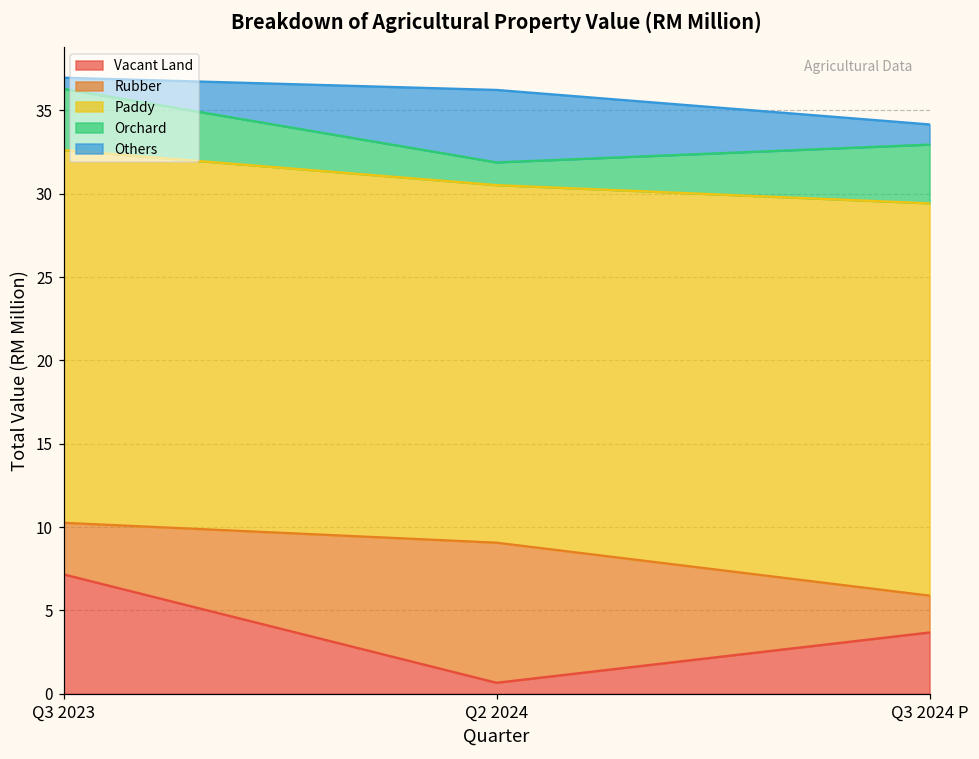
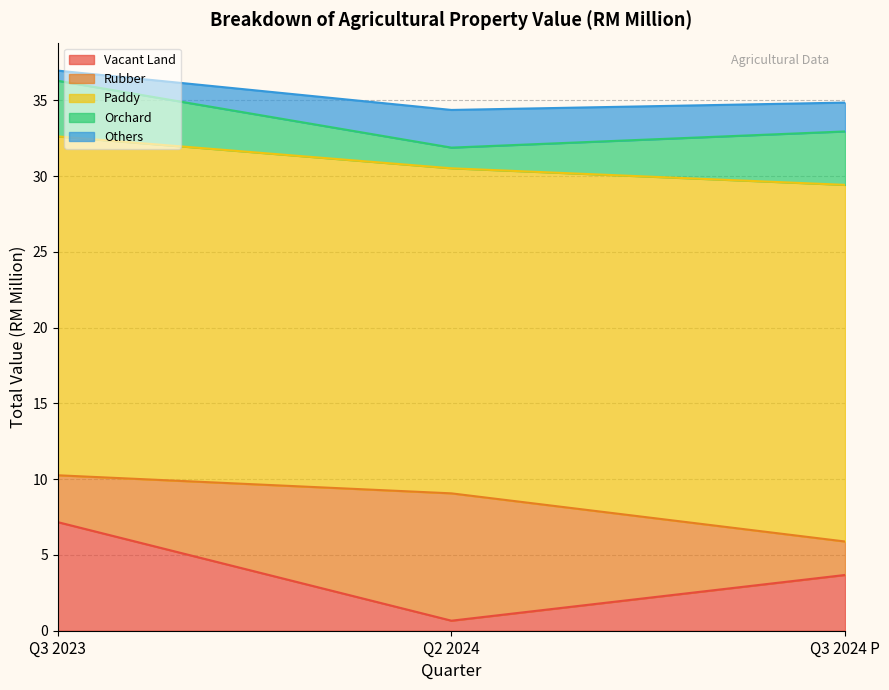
Others, Q2 2024: 4.3 -> 2.5
Others, Q3 2024 P: 1.2 -> 1.9
